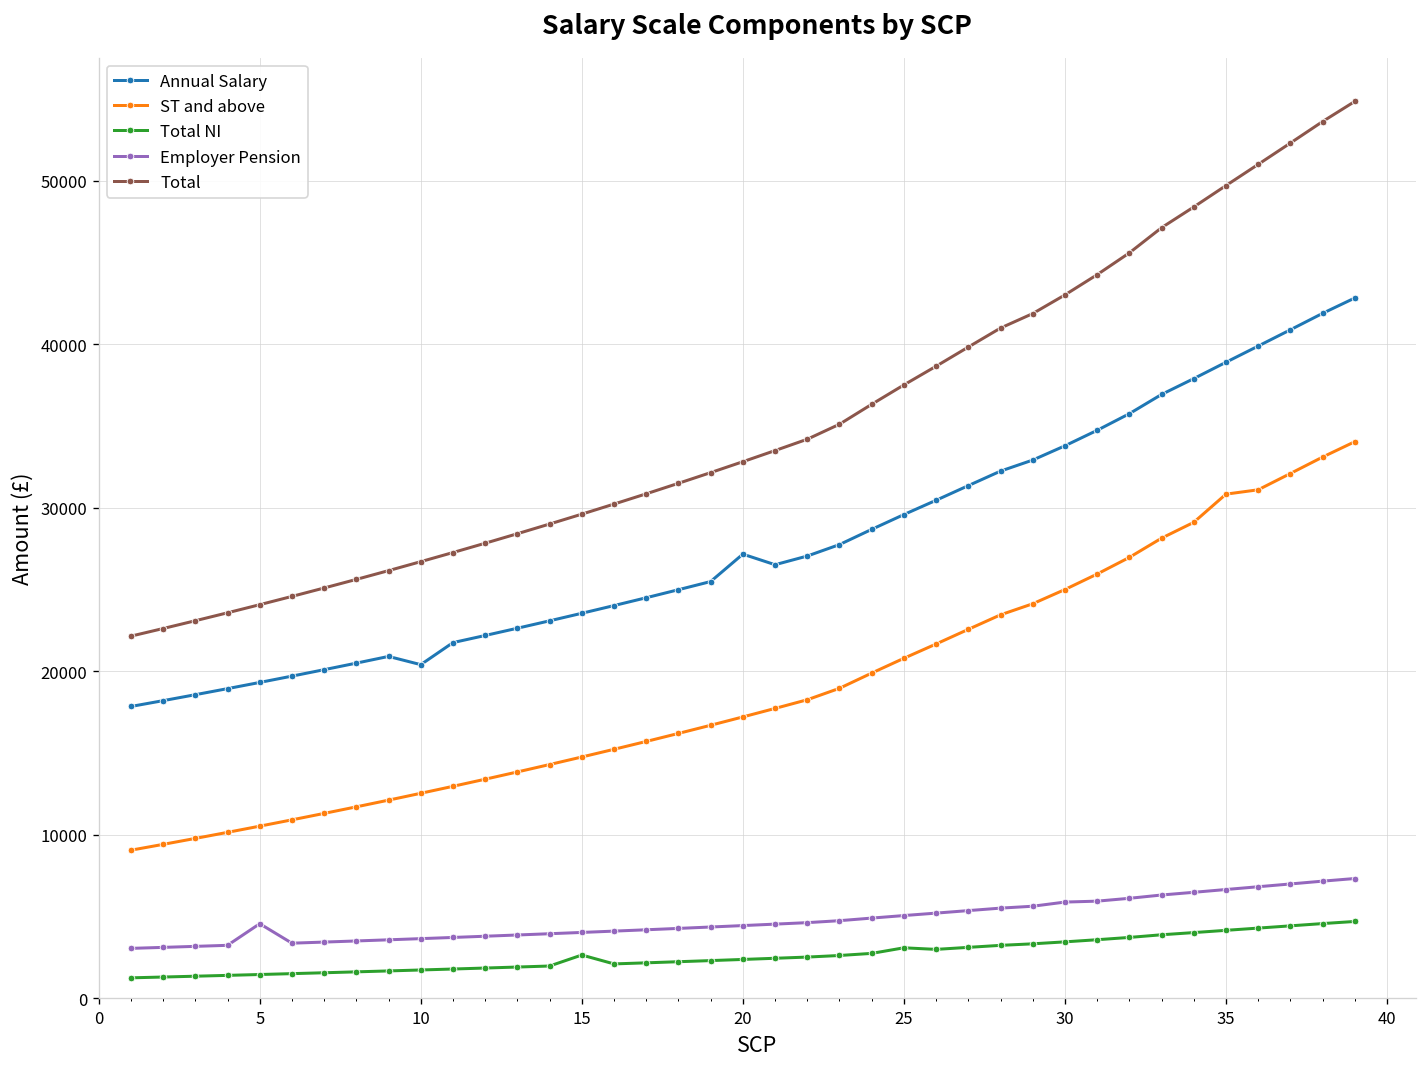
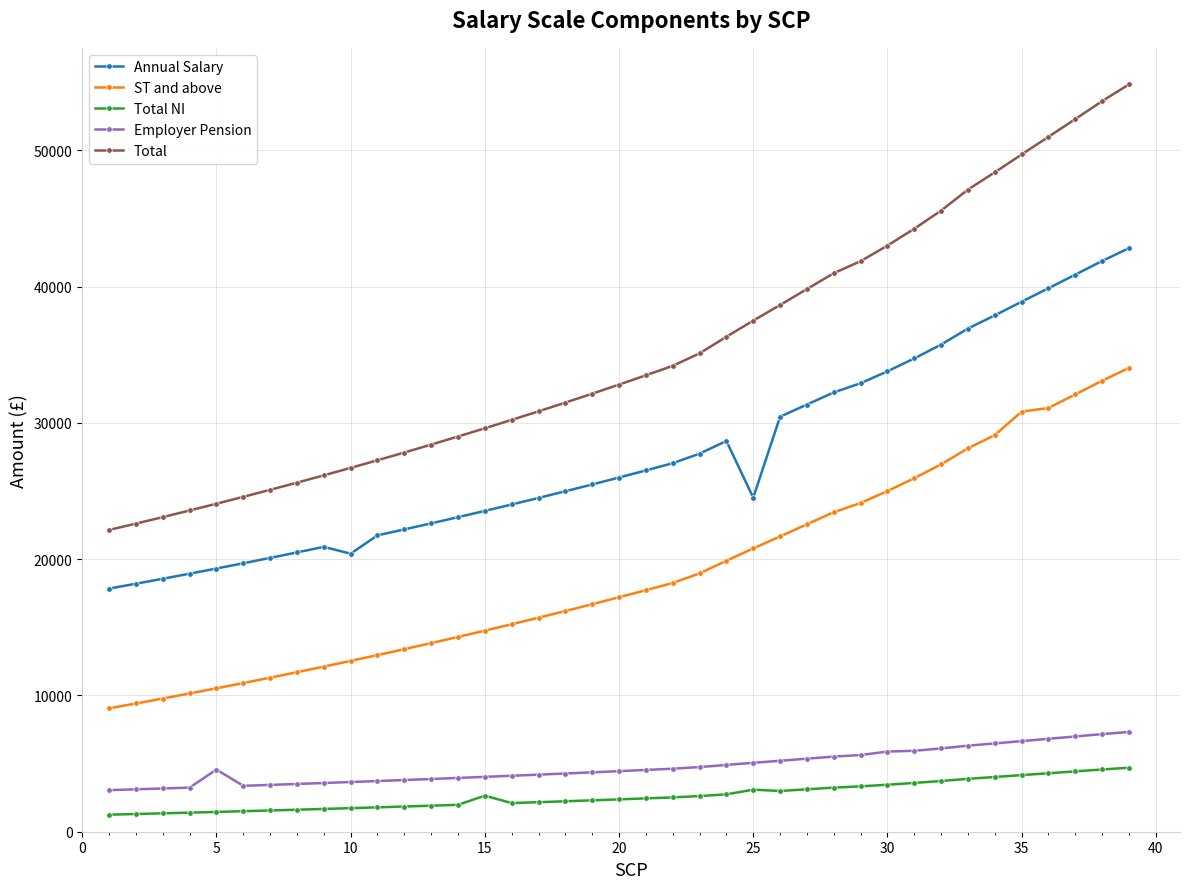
Annual Salary, 20: 27200 -> 26000
Annual Salary, 25: 29600 -> 24500
